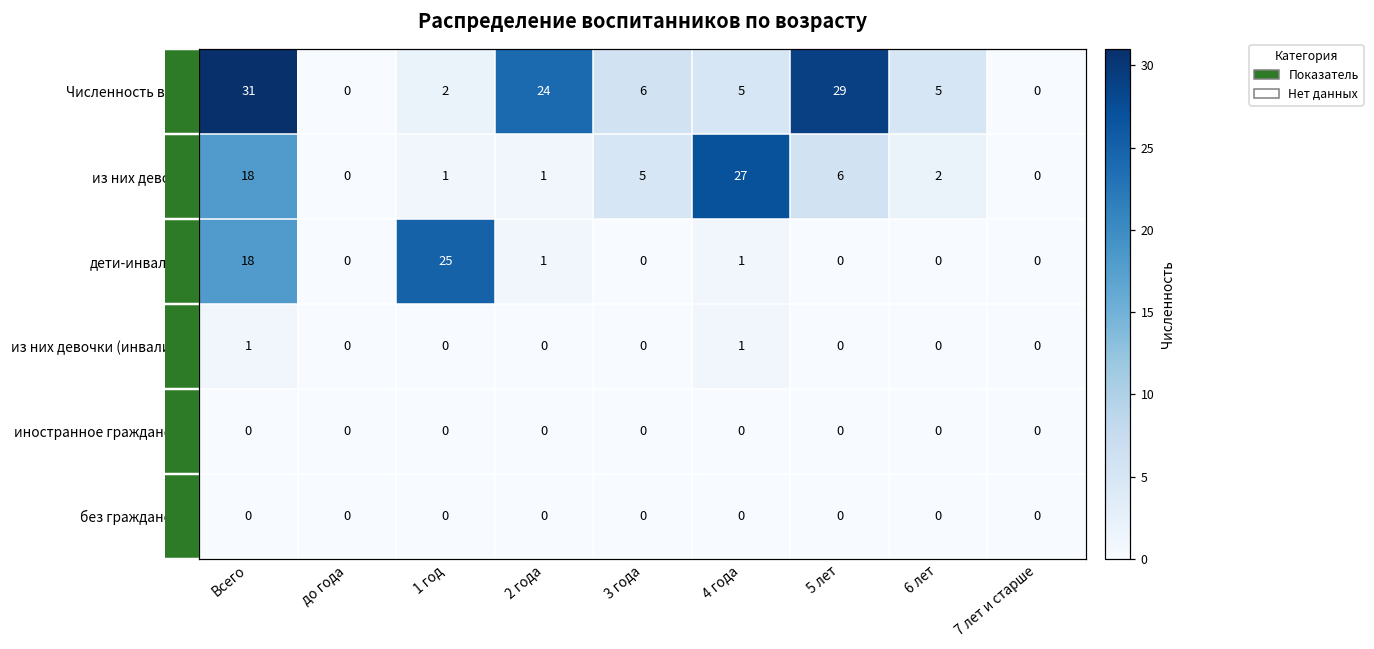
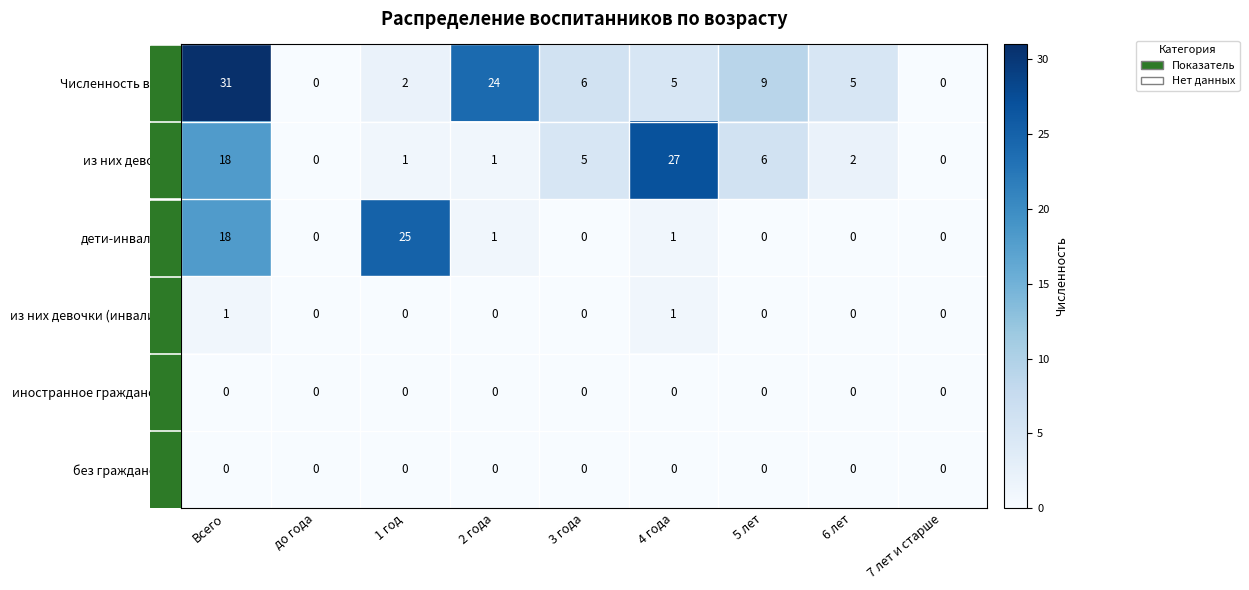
Численность всего, 5 лет: 29 -> 9
